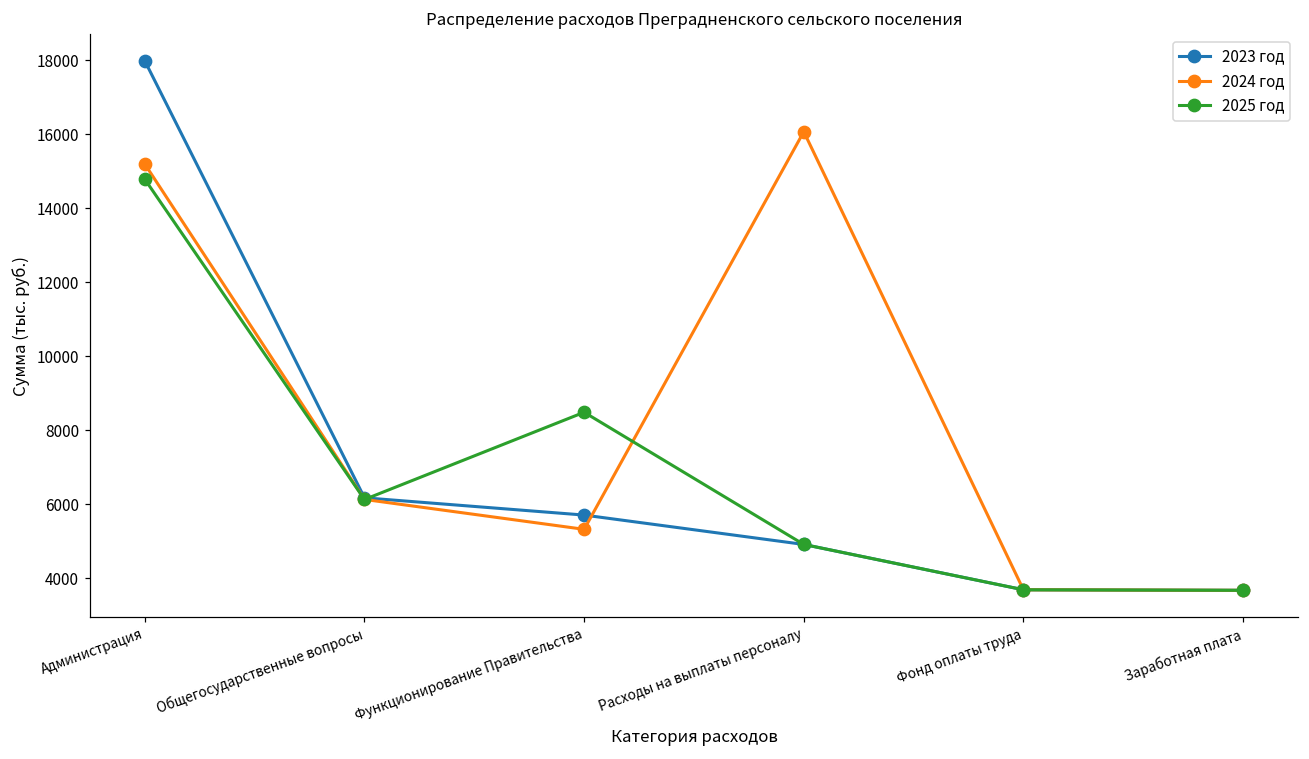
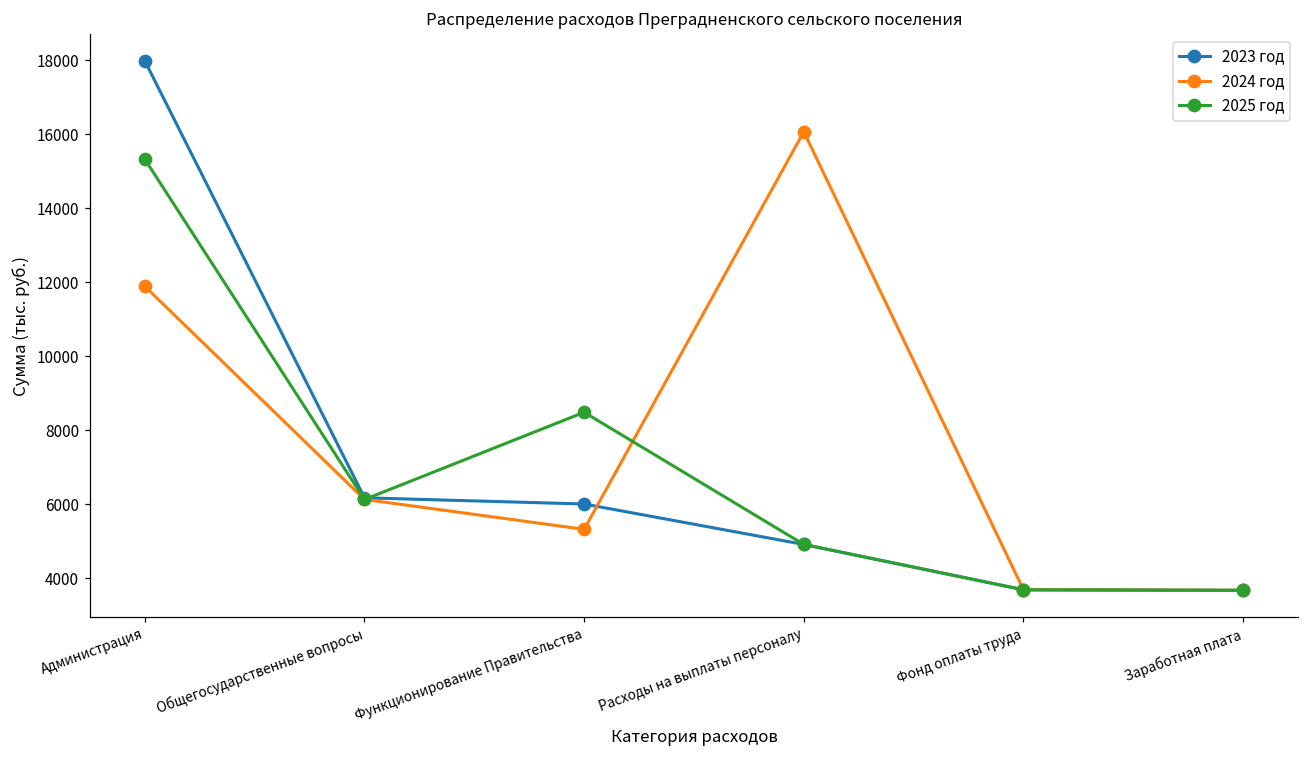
2024 год, Администрация: 15200 -> 11900
2025 год, Администрация: 14800 -> 15300
2023 год, Функционирование Правительства: 5700 -> 6000
